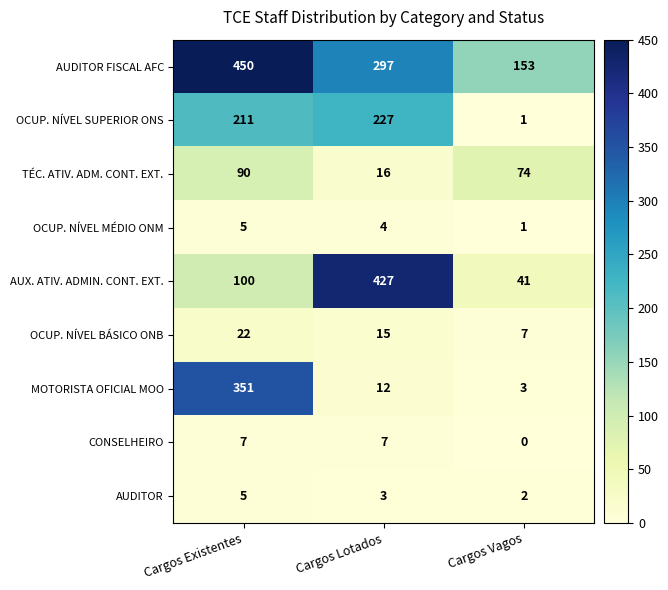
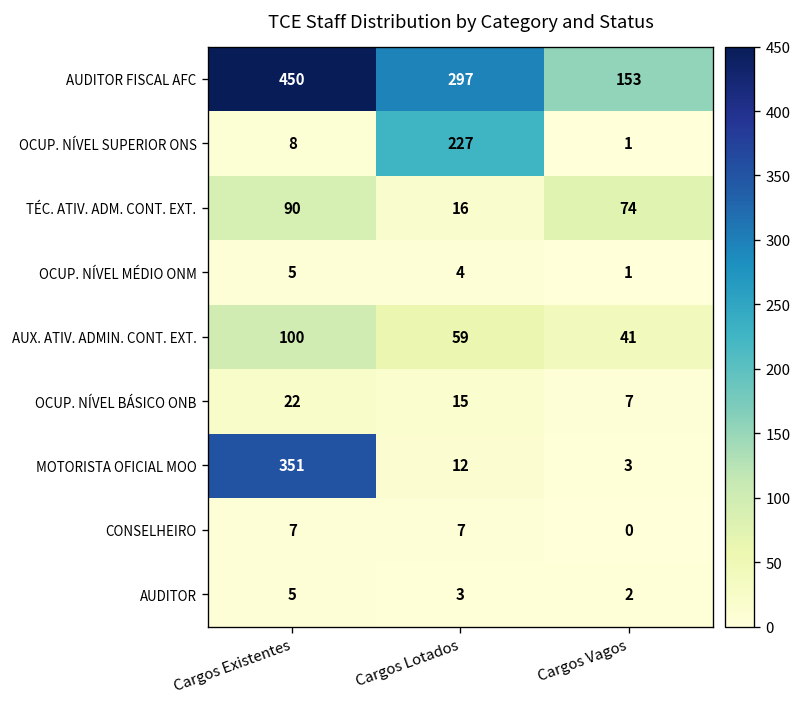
OCUP. NÍVEL SUPERIOR ONS, Cargos Existentes: 211 -> 8
AUX. ATIV. ADMIN. CONT. EXT., Cargos Lotados: 427 -> 59
